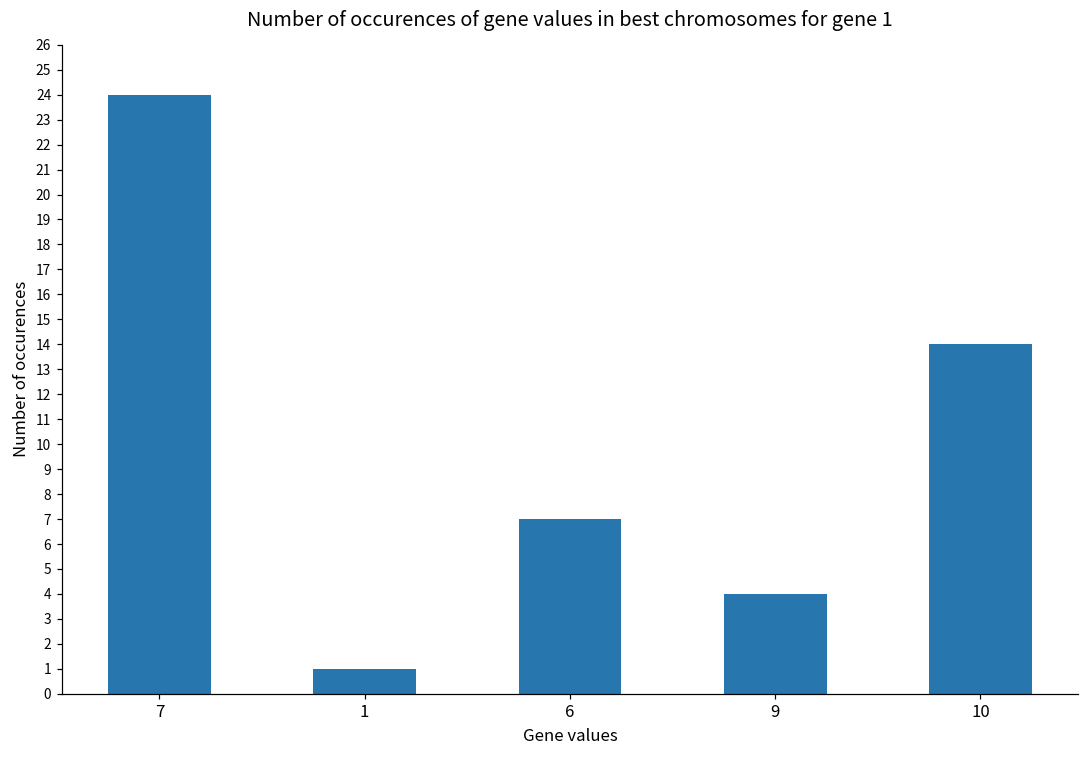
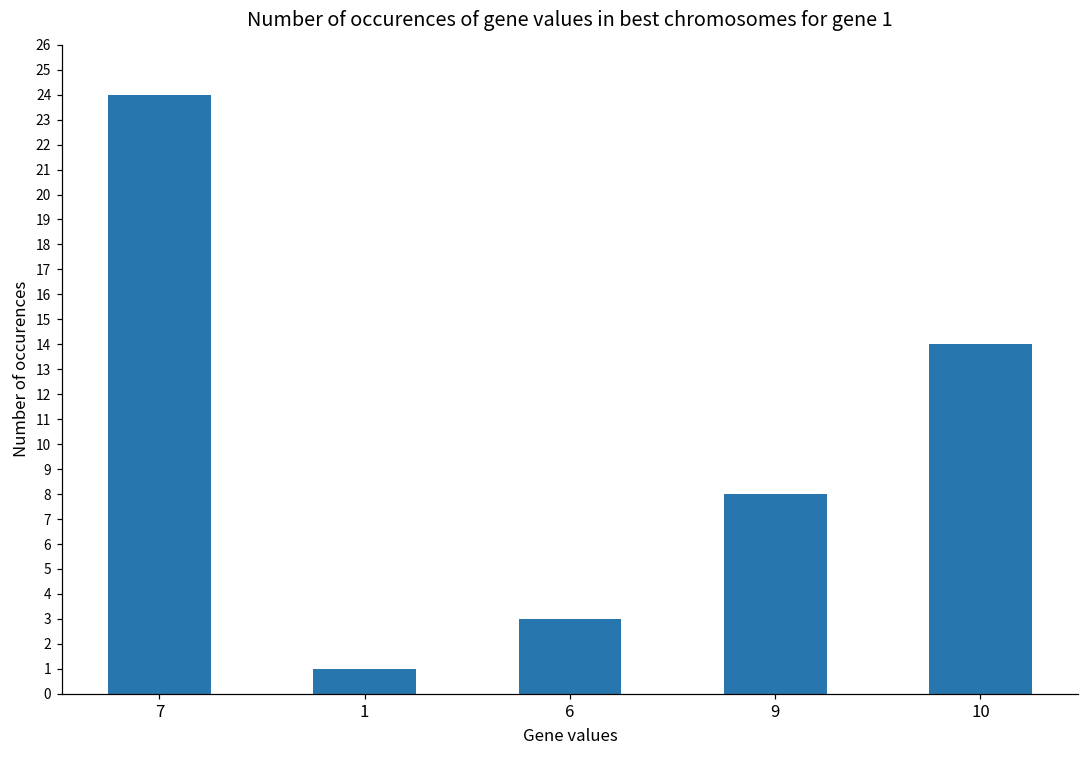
6: 7 -> 3
9: 4 -> 8
